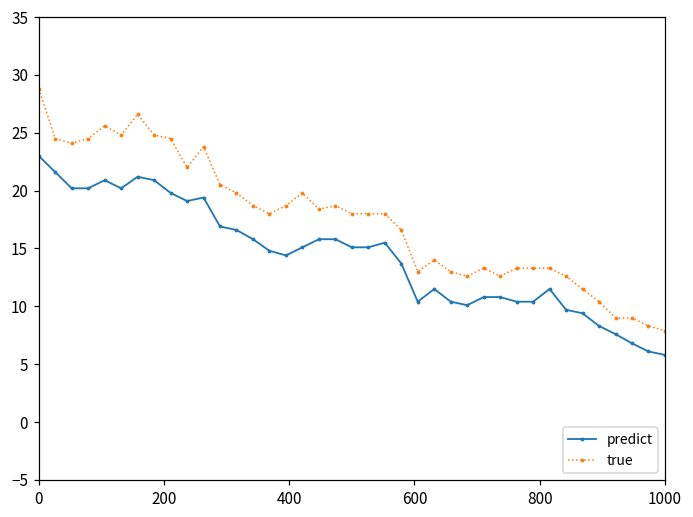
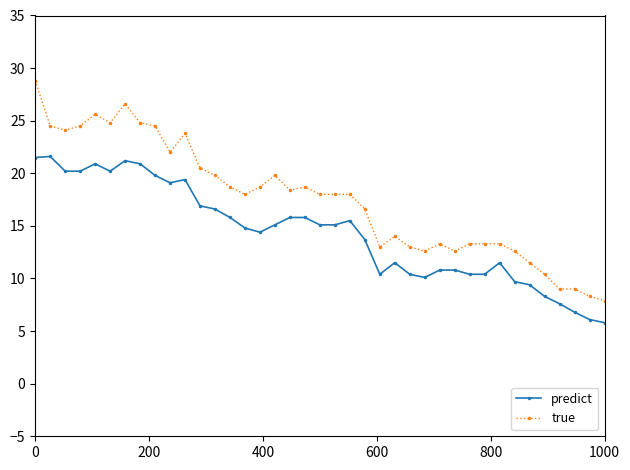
predict, 0: 23.0 -> 21.5
